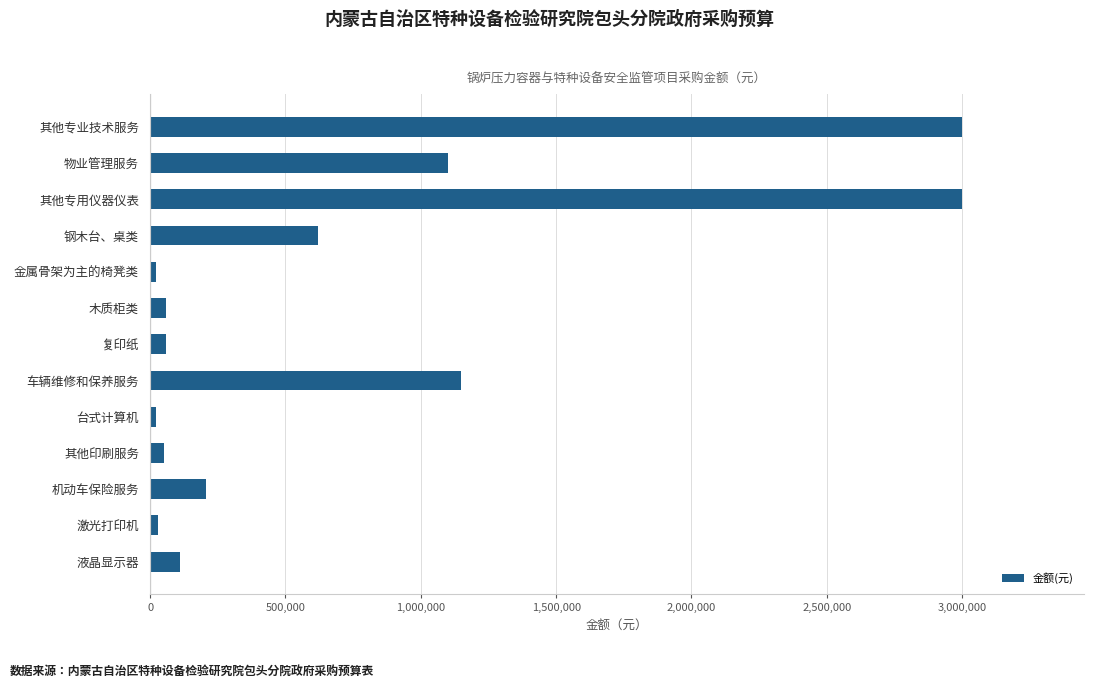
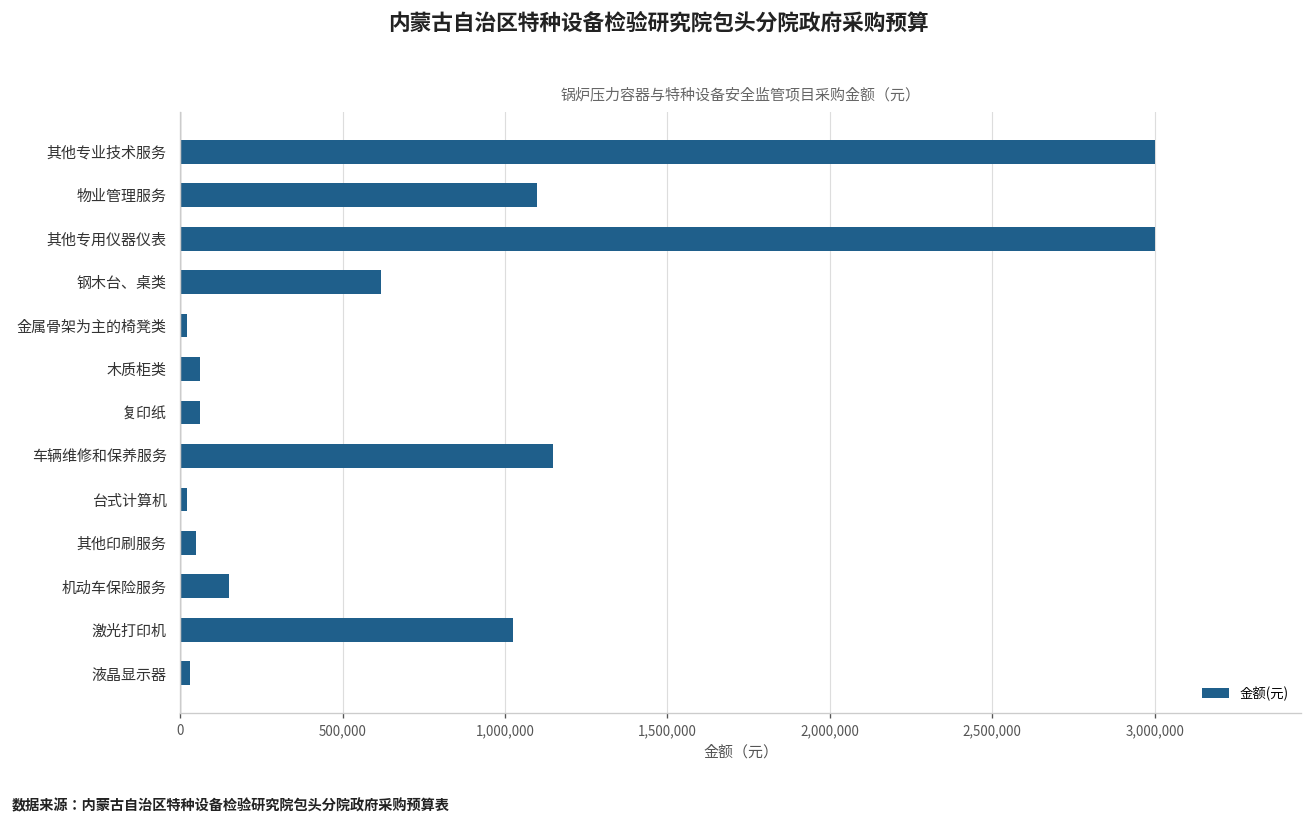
机动车保险服务: 210,000 -> 150,000
激光打印机: 30,000 -> 1,020,000
液晶显示器: 110,000 -> 30,000
